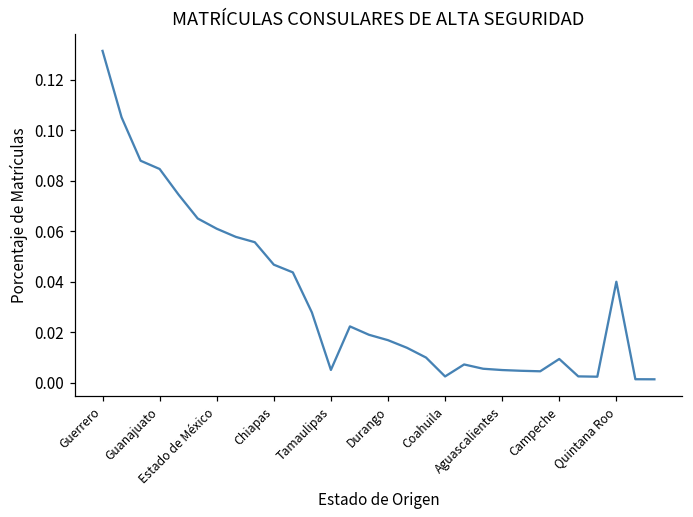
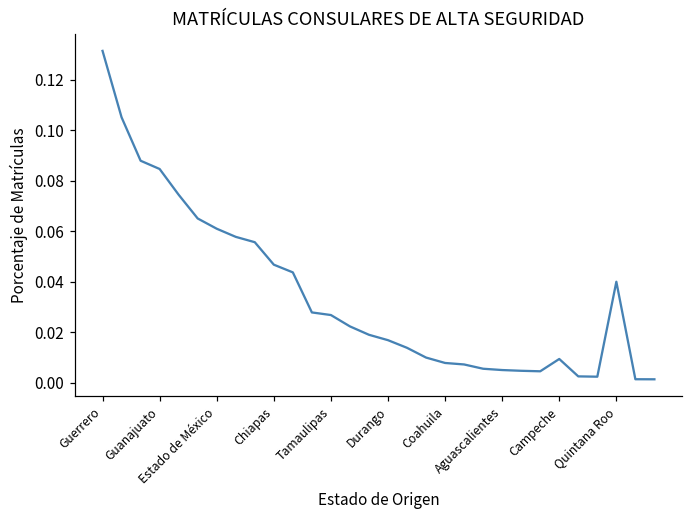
Tamaulipas: 0.005 -> 0.027
Coahuila: 0.003 -> 0.008
